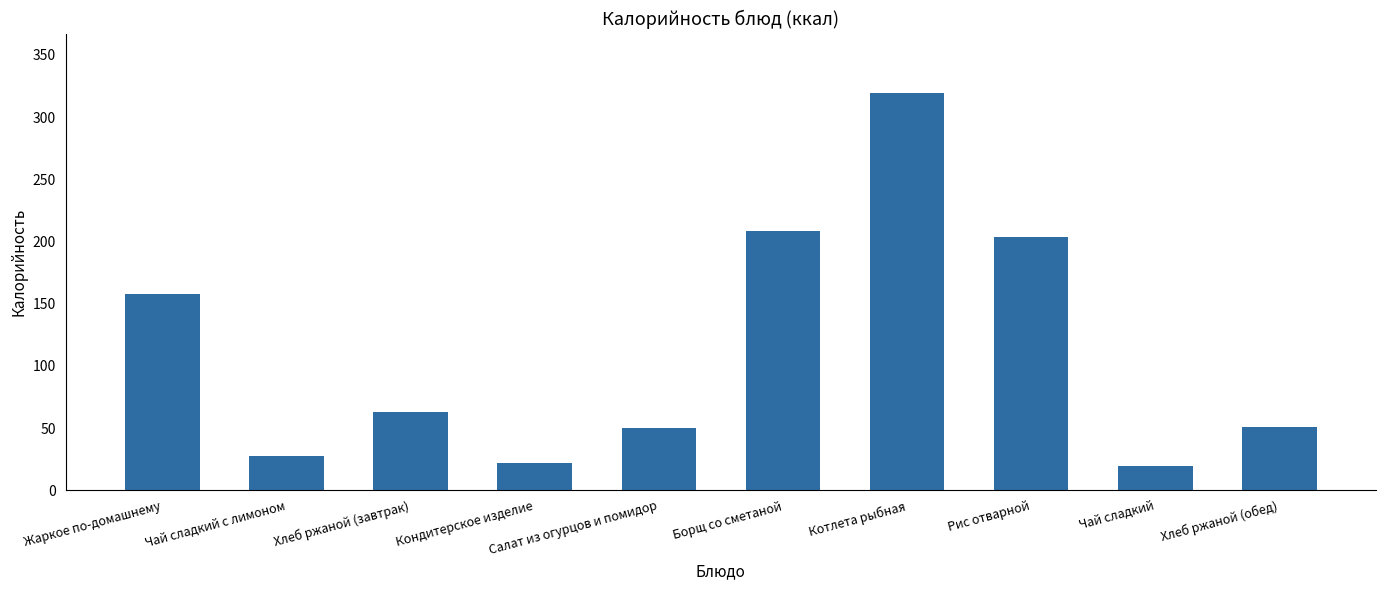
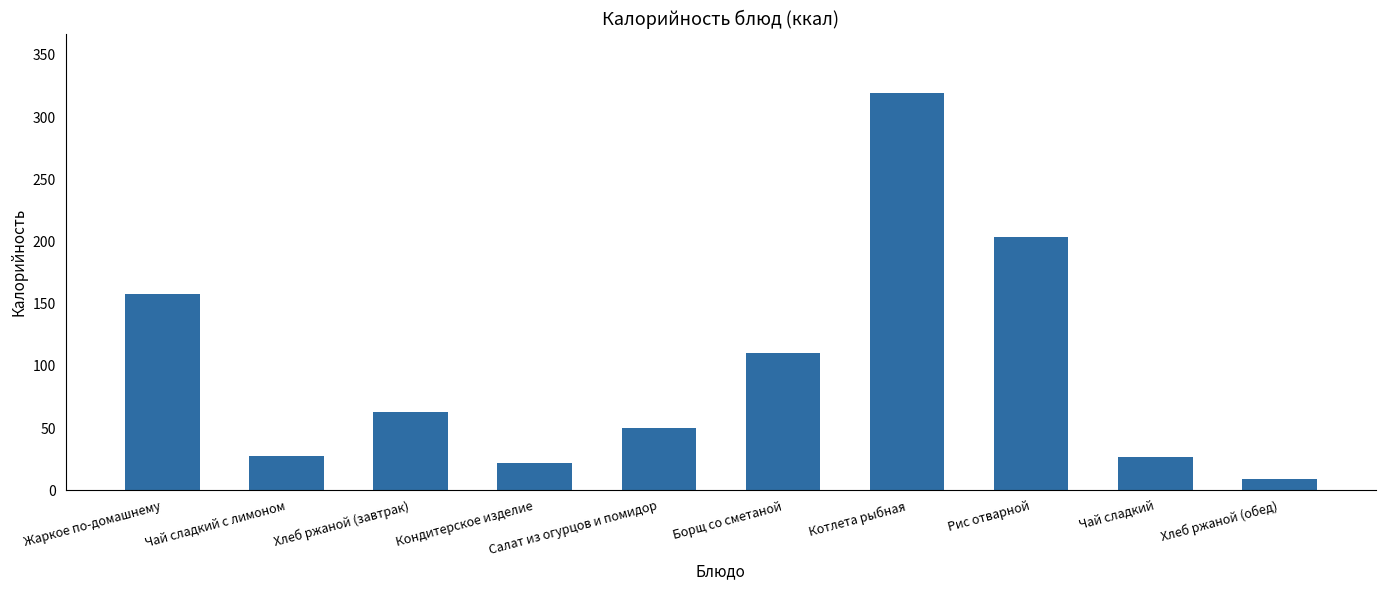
Борщ со сметаной: 208 -> 110
Чай сладкий: 19 -> 27
Хлеб ржаной (обед): 51 -> 9
